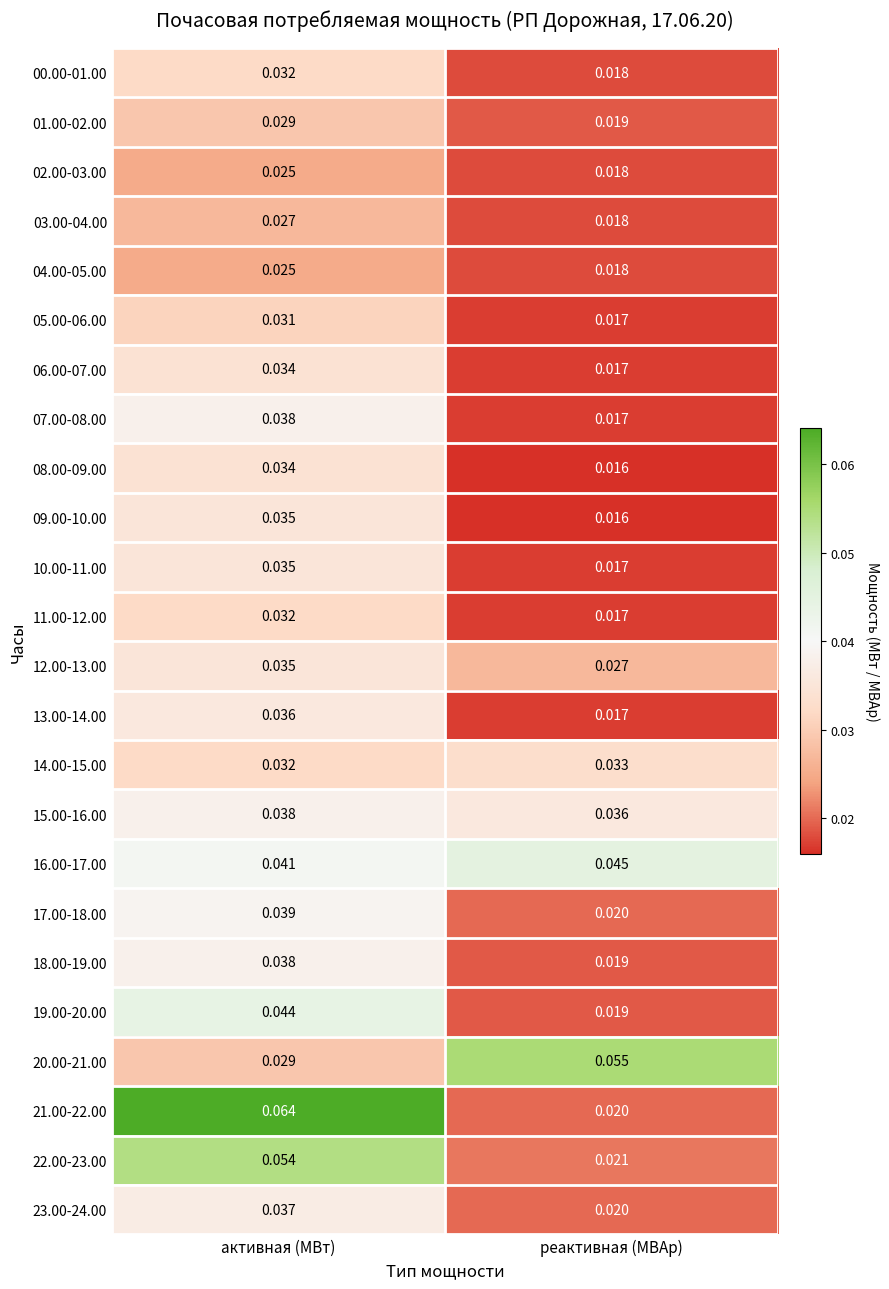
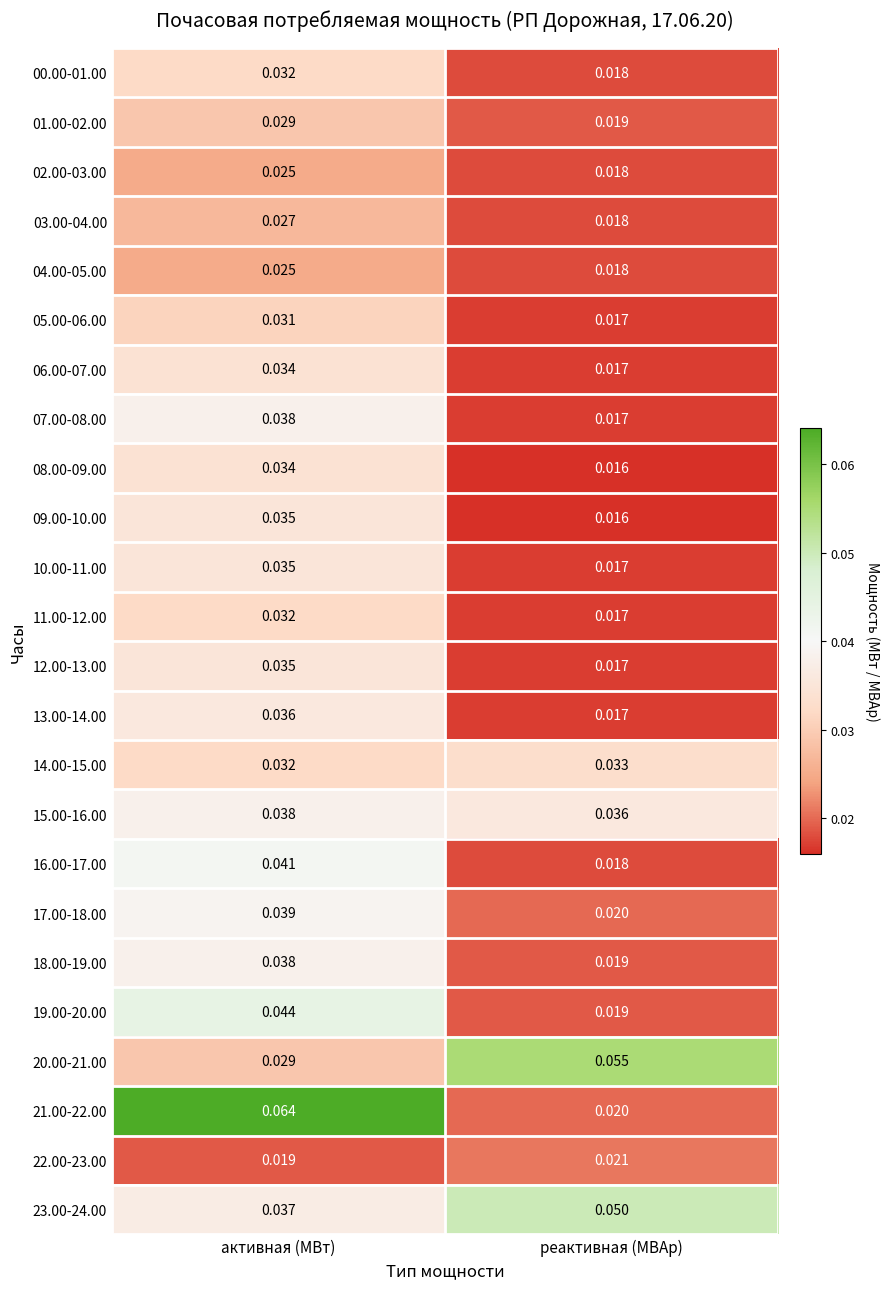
12.00-13.00, реактивная (МВАр): 0.027 -> 0.017
16.00-17.00, реактивная (МВАр): 0.045 -> 0.018
22.00-23.00, активная (МВт): 0.054 -> 0.019
23.00-24.00, реактивная (МВАр): 0.020 -> 0.050
